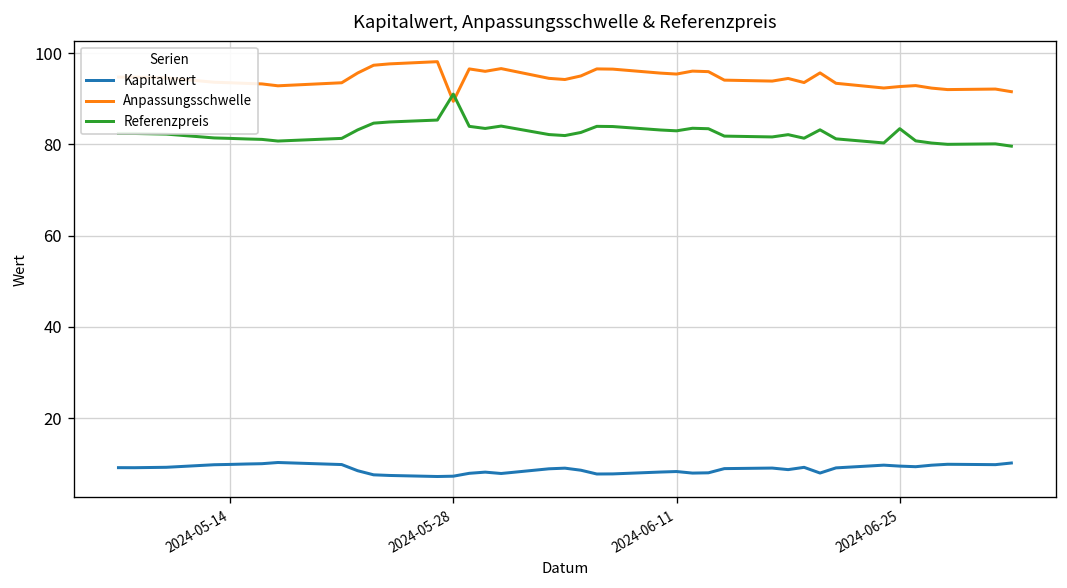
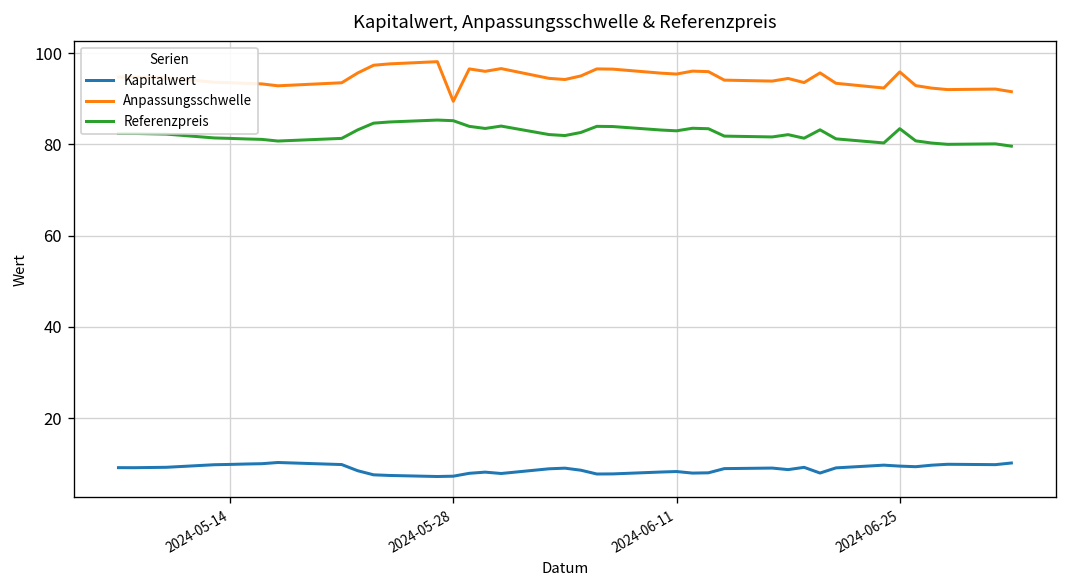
Referenzpreis, 2024-05-28: 91 -> 85
Anpassungsschwelle, 2024-06-25: 93 -> 96
